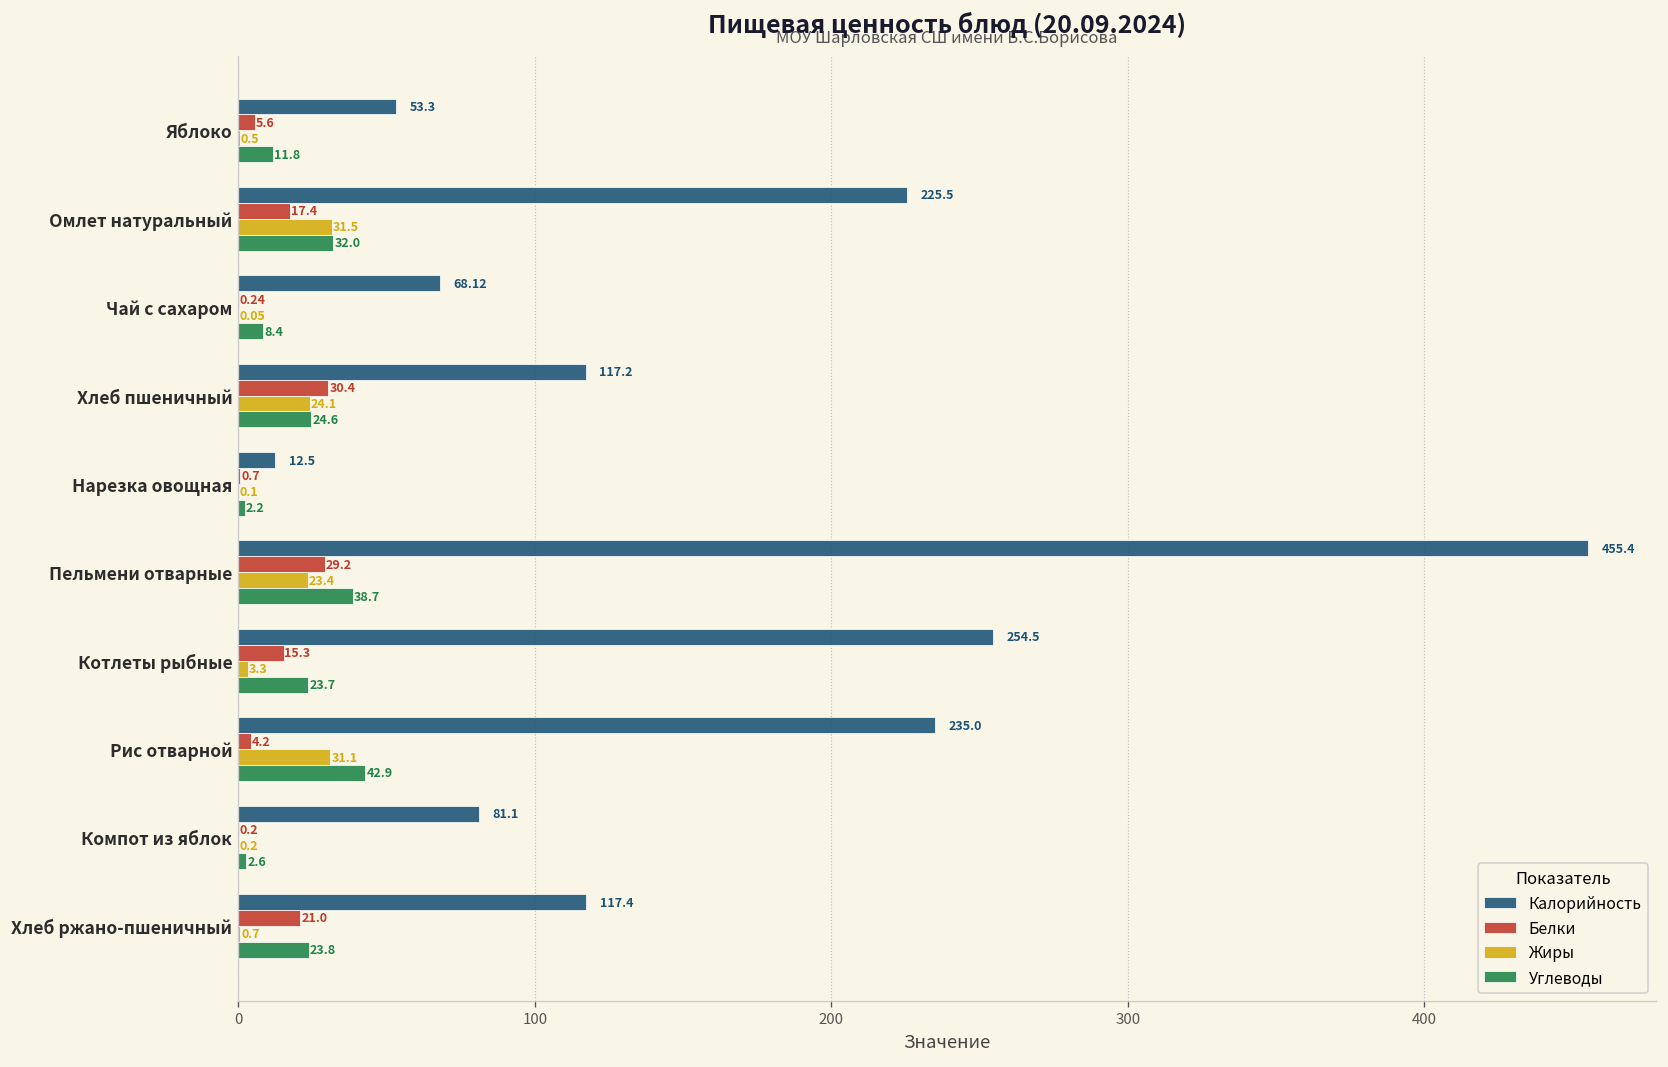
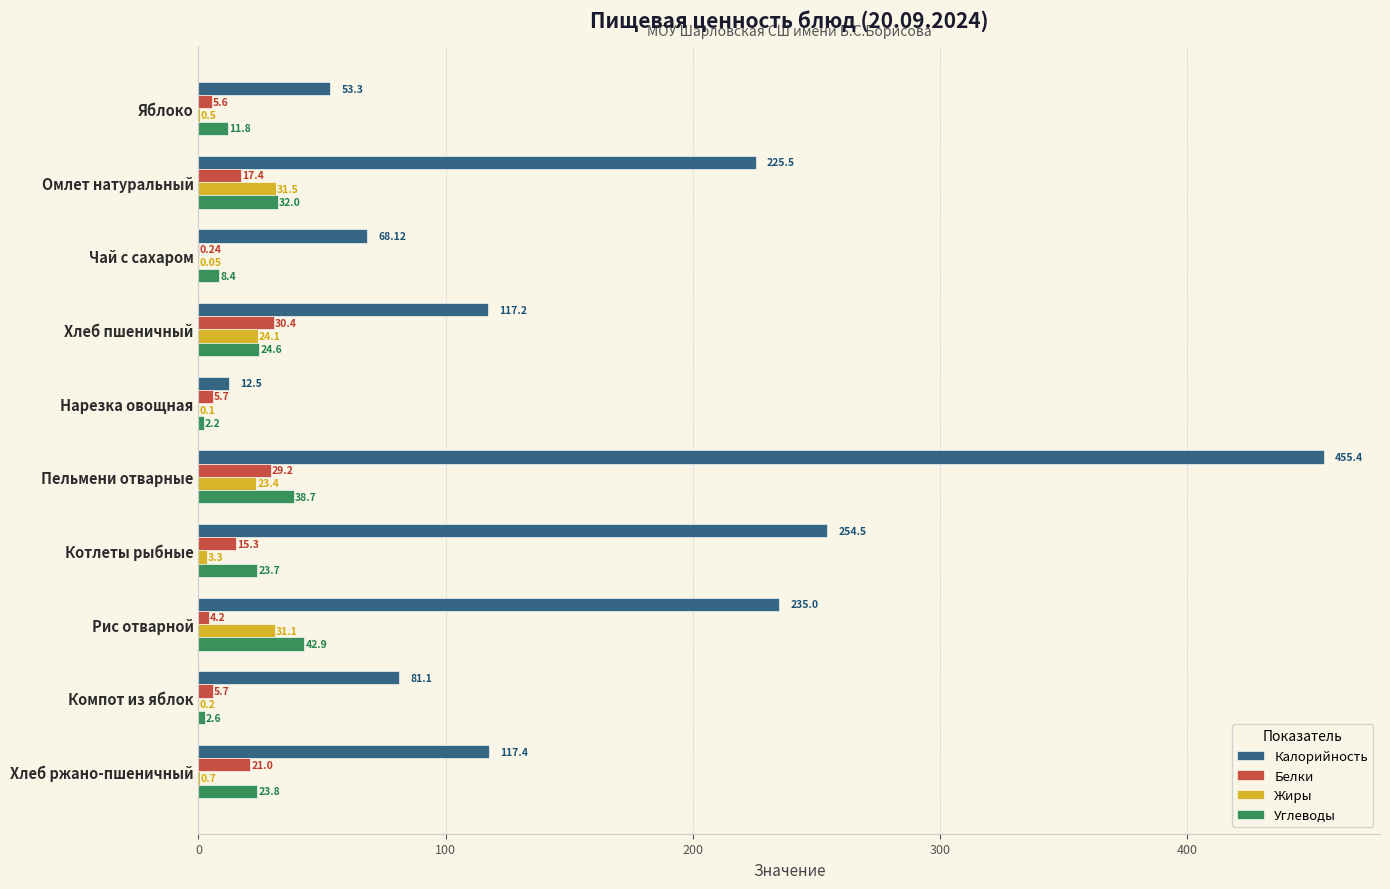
Белки, Нарезка овощная: 0.7 -> 5.7
Белки, Компот из яблок: 0.2 -> 5.7
